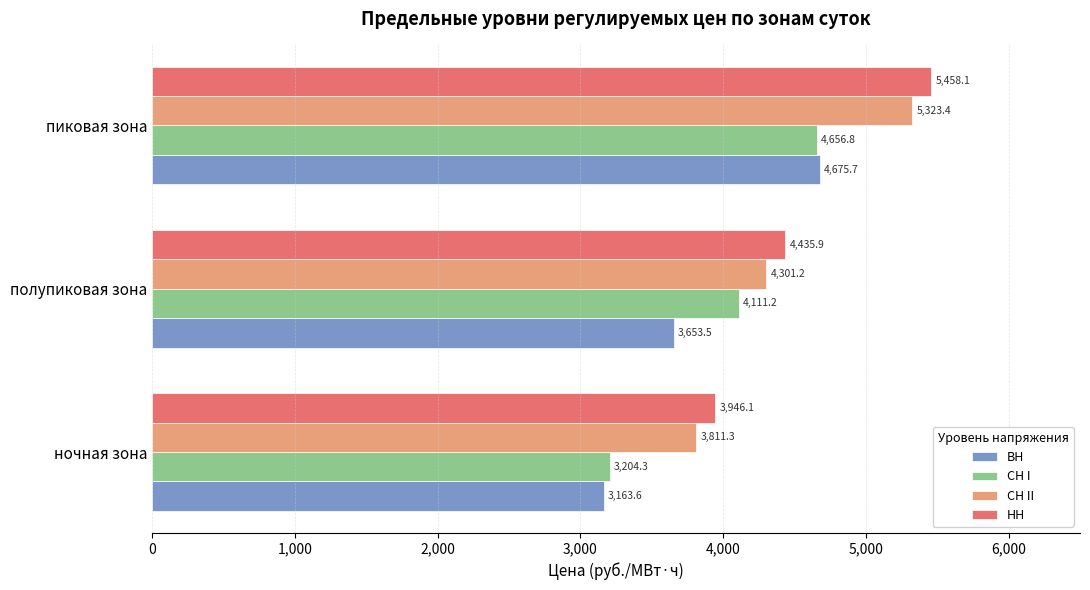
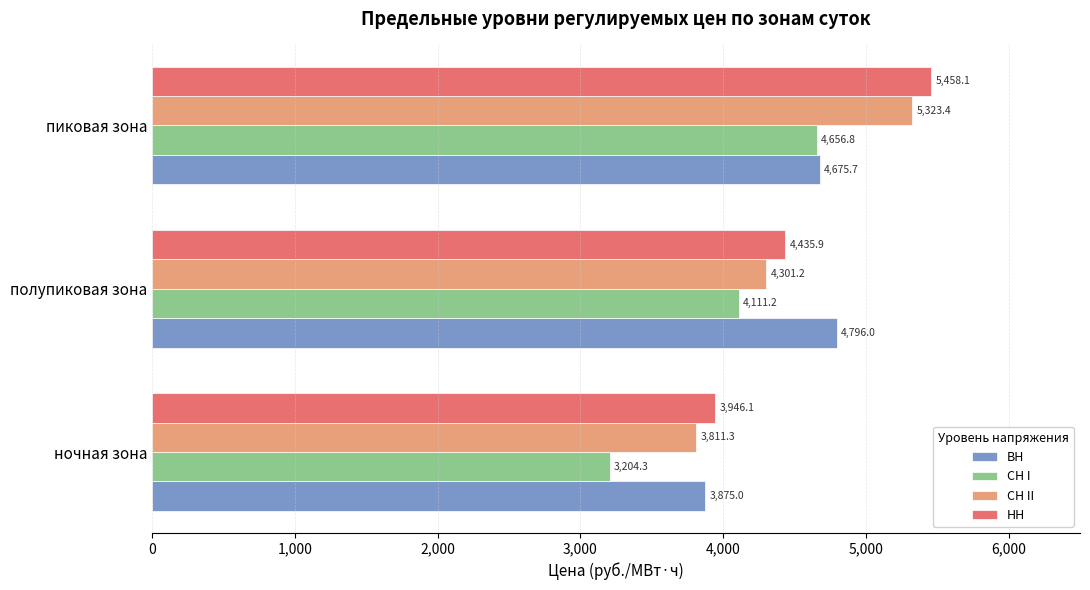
ВН, полупиковая зона: 3,653.5 -> 4,796.0
ВН, ночная зона: 3,163.6 -> 3,875.0
